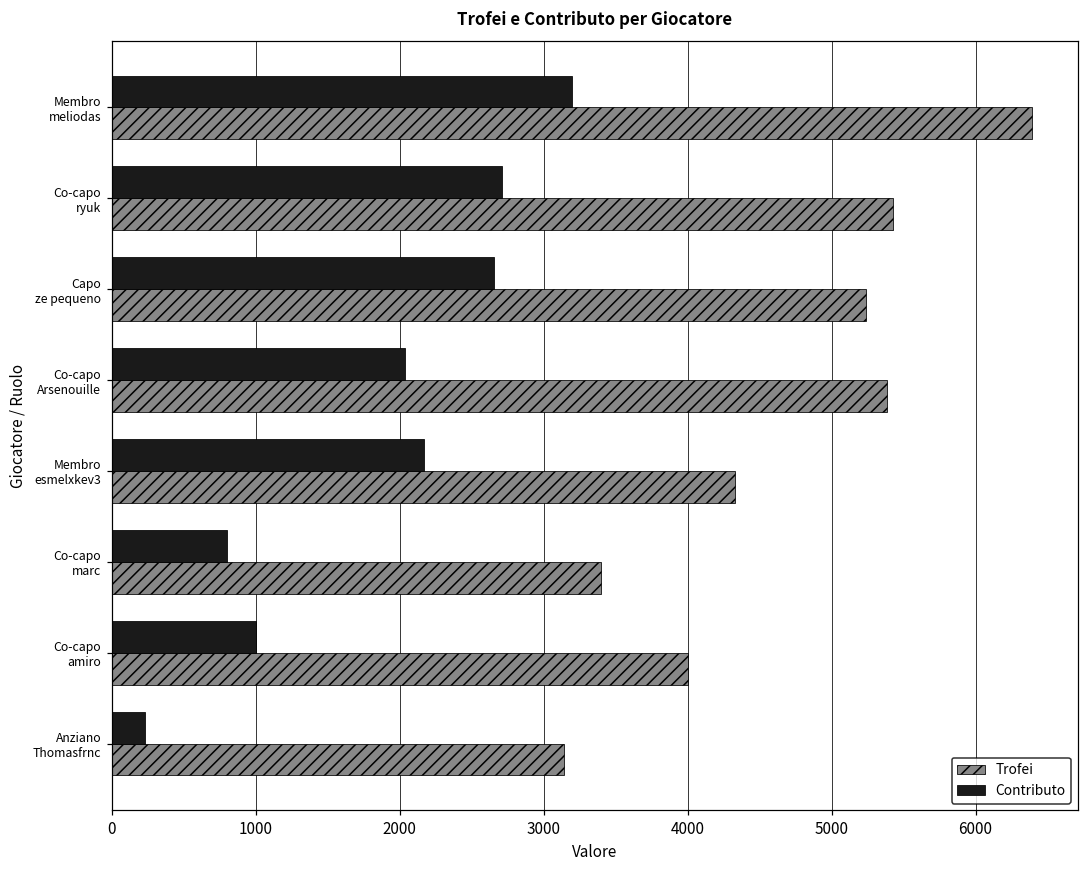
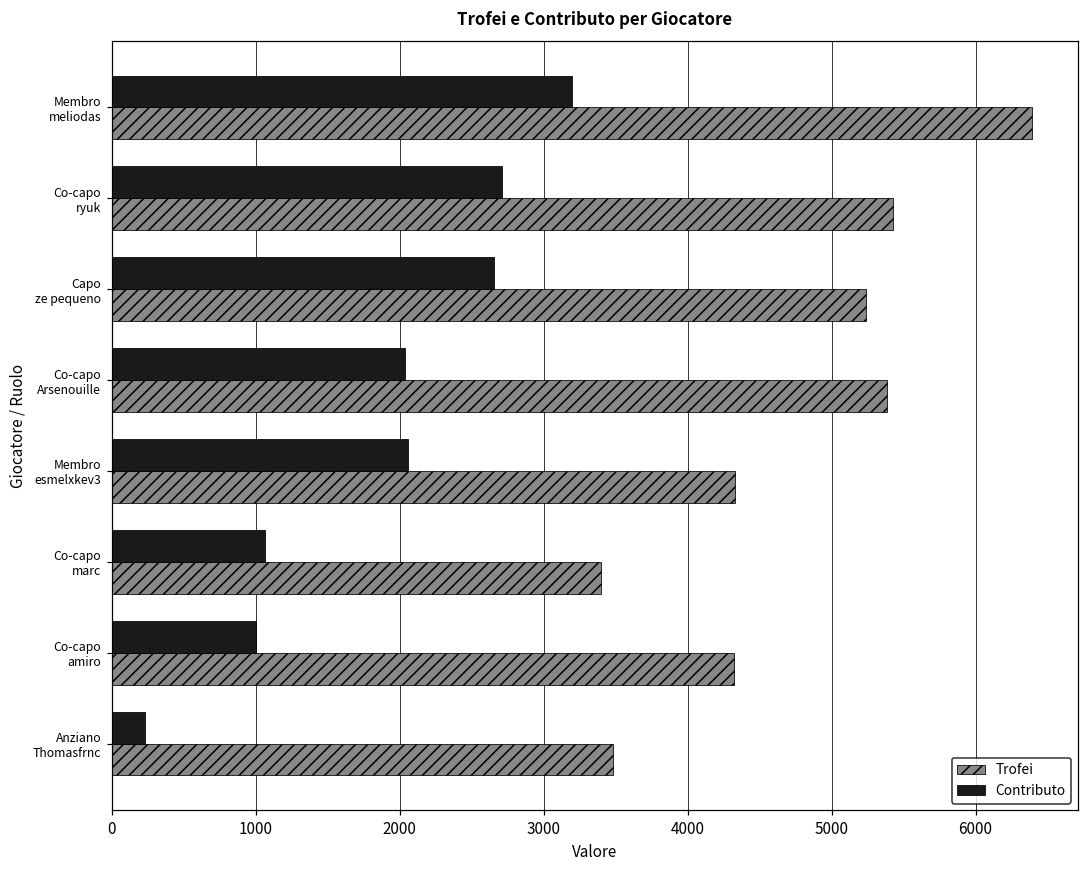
Contributo, Membro esmelxkev3: 2170 -> 2060
Contributo, Co-capo marc: 800 -> 1060
Trofei, Co-capo amiro: 4000 -> 4330
Trofei, Anziano Thomasfrnc: 3140 -> 3480
